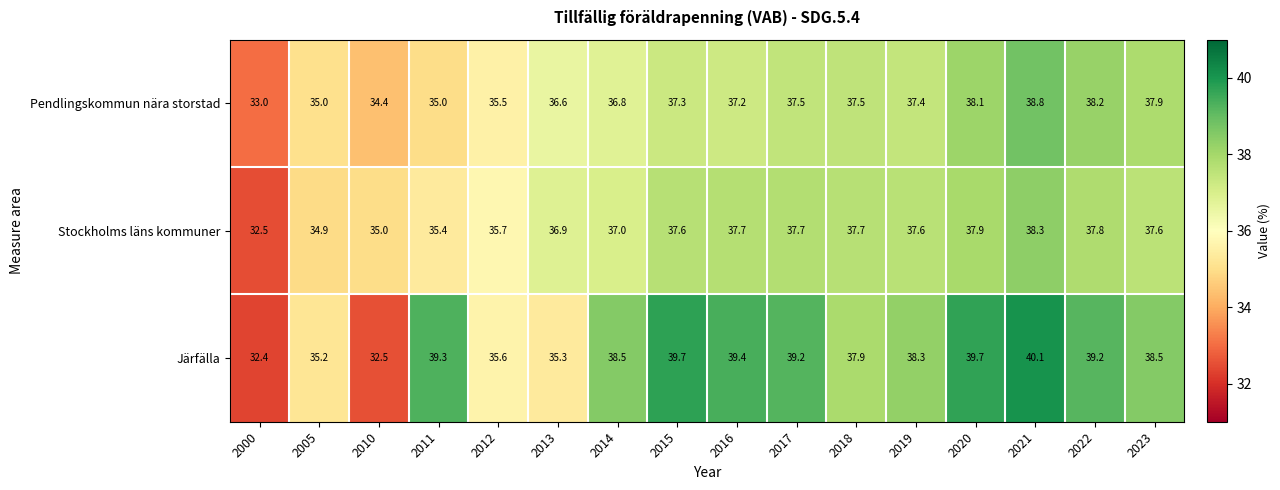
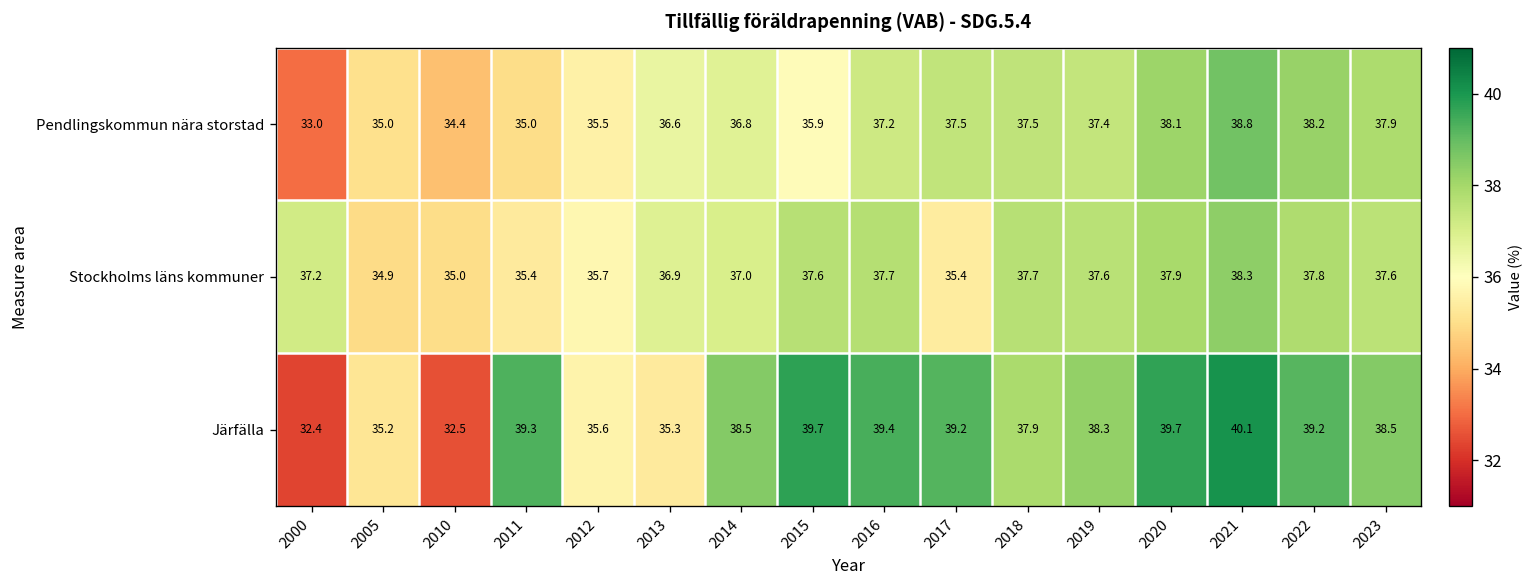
Pendlingskommun nära storstad, 2015: 37.3 -> 35.9
Stockholms läns kommuner, 2000: 32.5 -> 37.2
Stockholms läns kommuner, 2017: 37.7 -> 35.4
